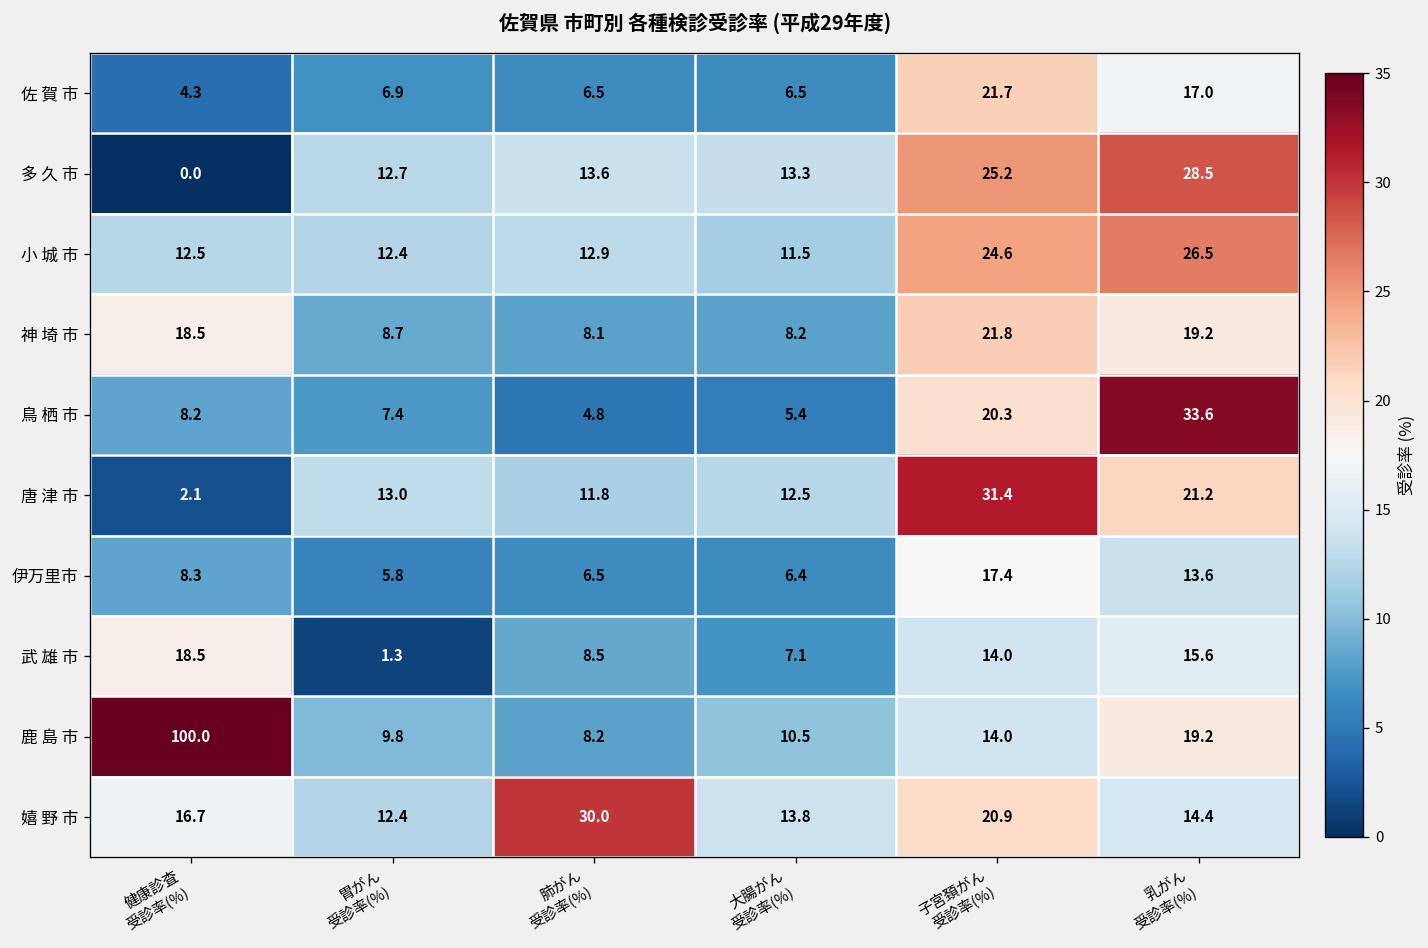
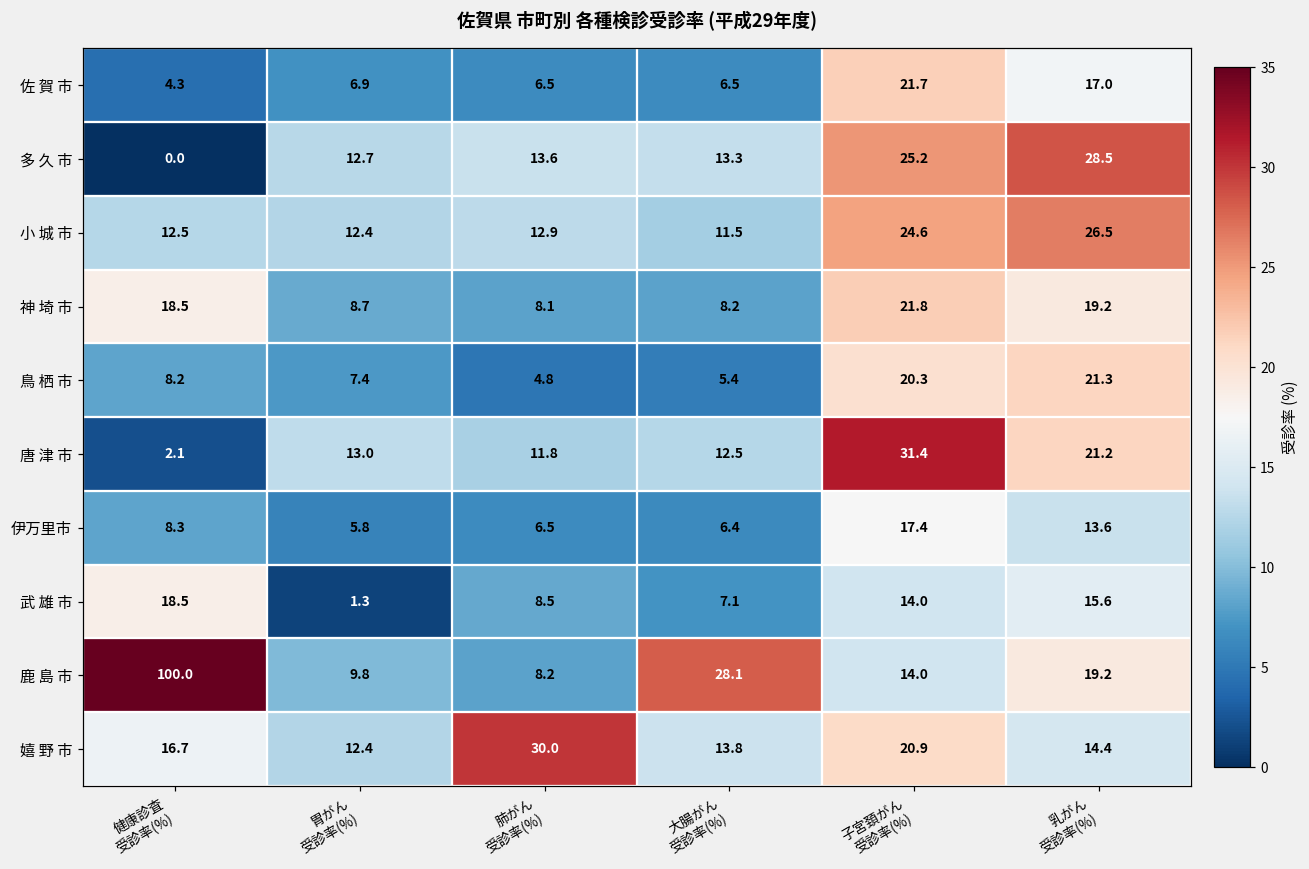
鳥 栖 市, 乳がん 受診率(%): 33.6 -> 21.3
鹿 島 市, 大腸がん 受診率(%): 10.5 -> 28.1
